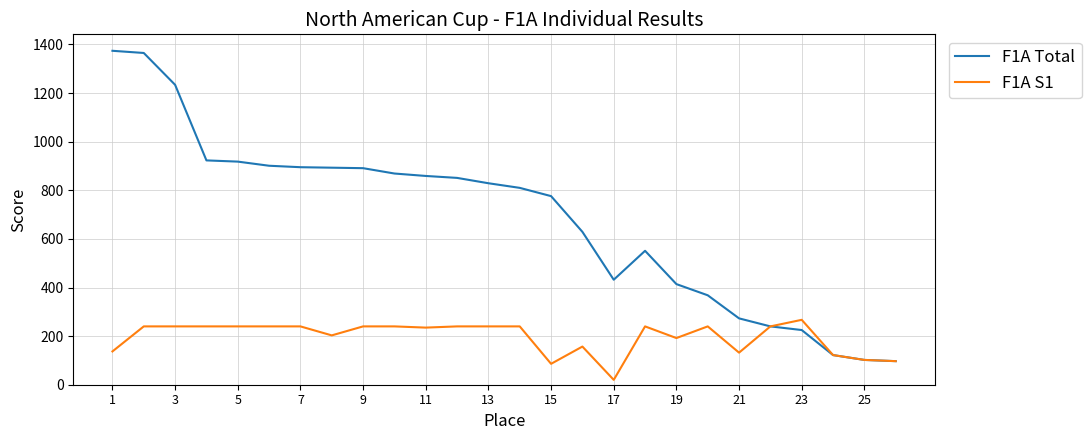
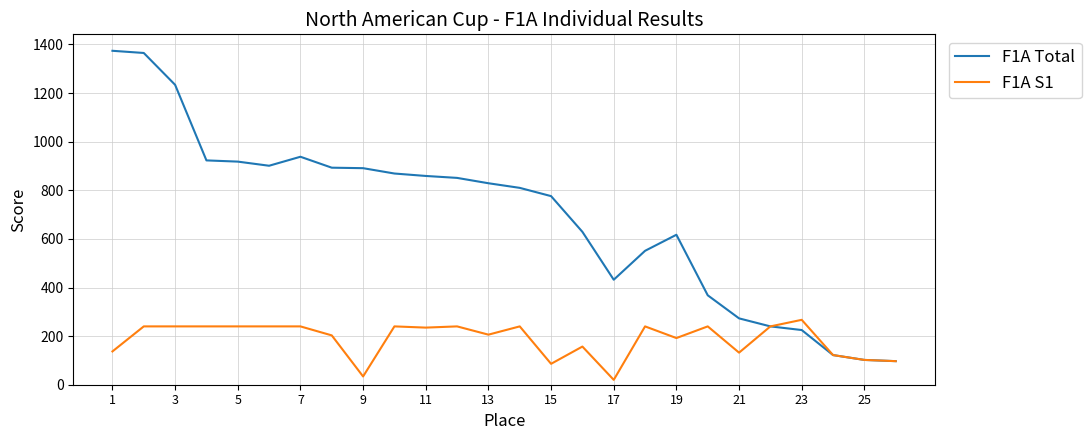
F1A Total, 7: 900 -> 940
F1A S1, 9: 240 -> 30
F1A S1, 13: 240 -> 210
F1A Total, 19: 410 -> 620
